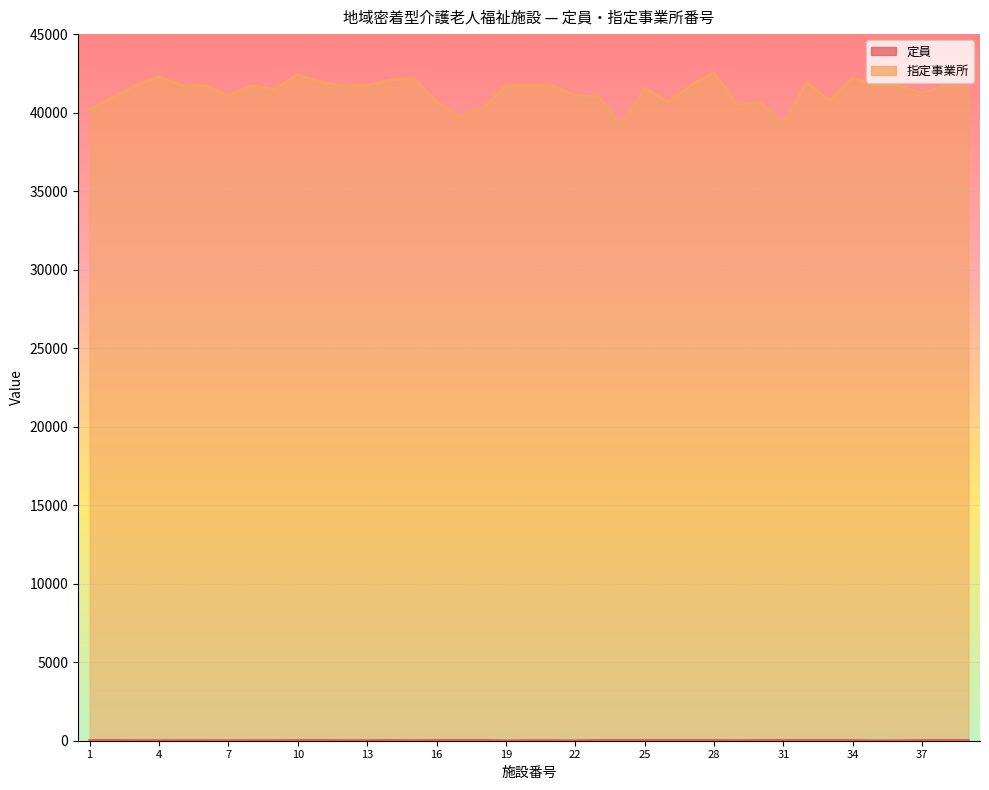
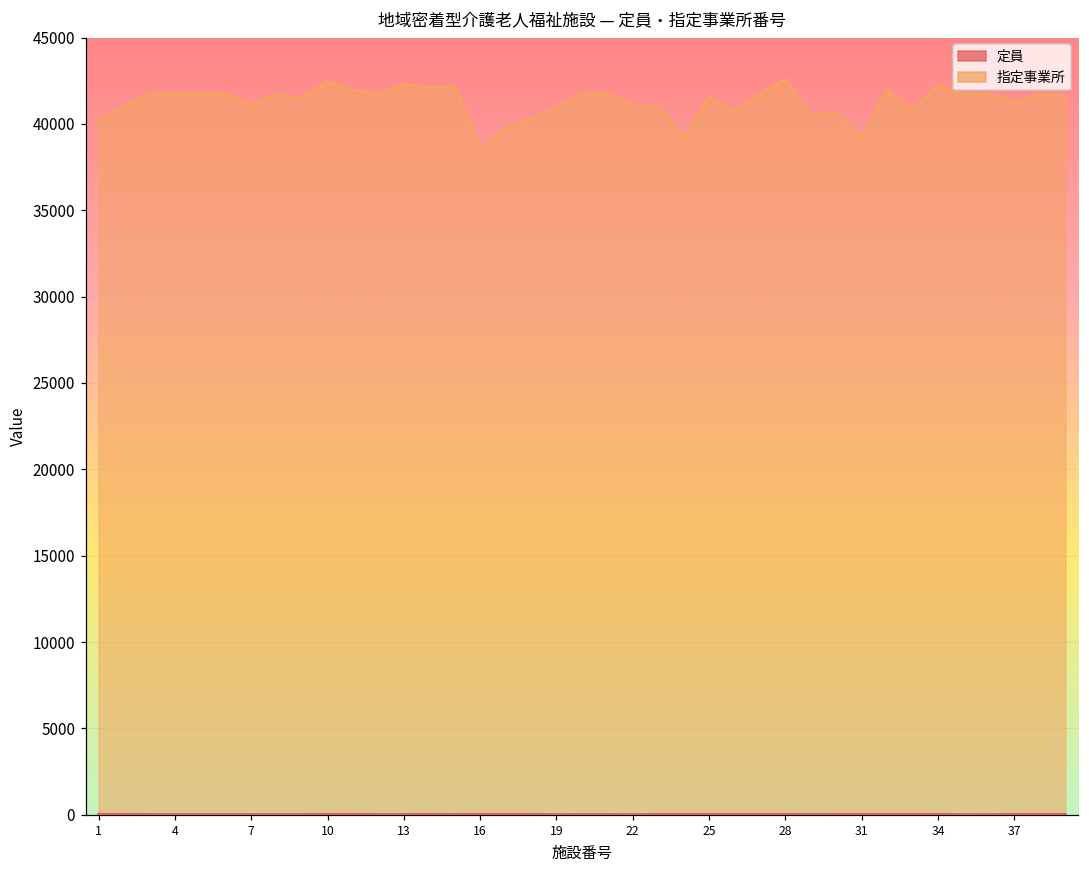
指定事業所, 4: 42300 -> 41700
指定事業所, 13: 41700 -> 42300
指定事業所, 16: 40700 -> 38500
指定事業所, 19: 41700 -> 40900
